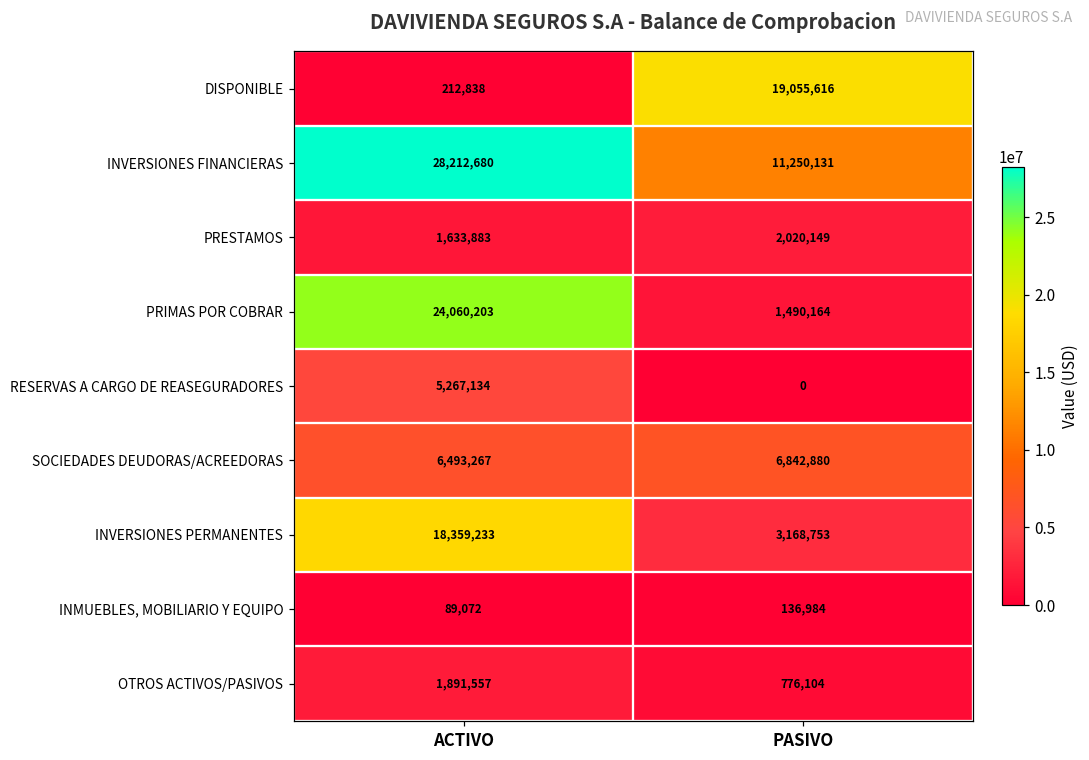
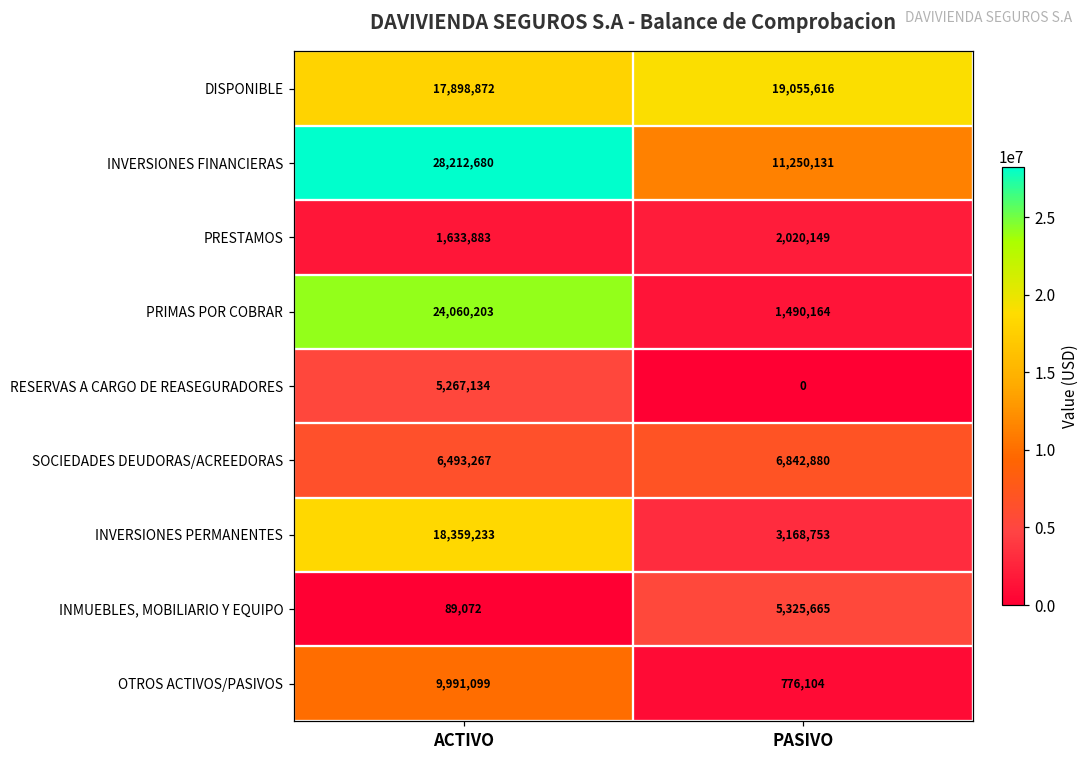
DISPONIBLE, ACTIVO: 212,838 -> 17,898,872
INMUEBLES, MOBILIARIO Y EQUIPO, PASIVO: 136,984 -> 5,325,665
OTROS ACTIVOS/PASIVOS, ACTIVO: 1,891,557 -> 9,991,099
